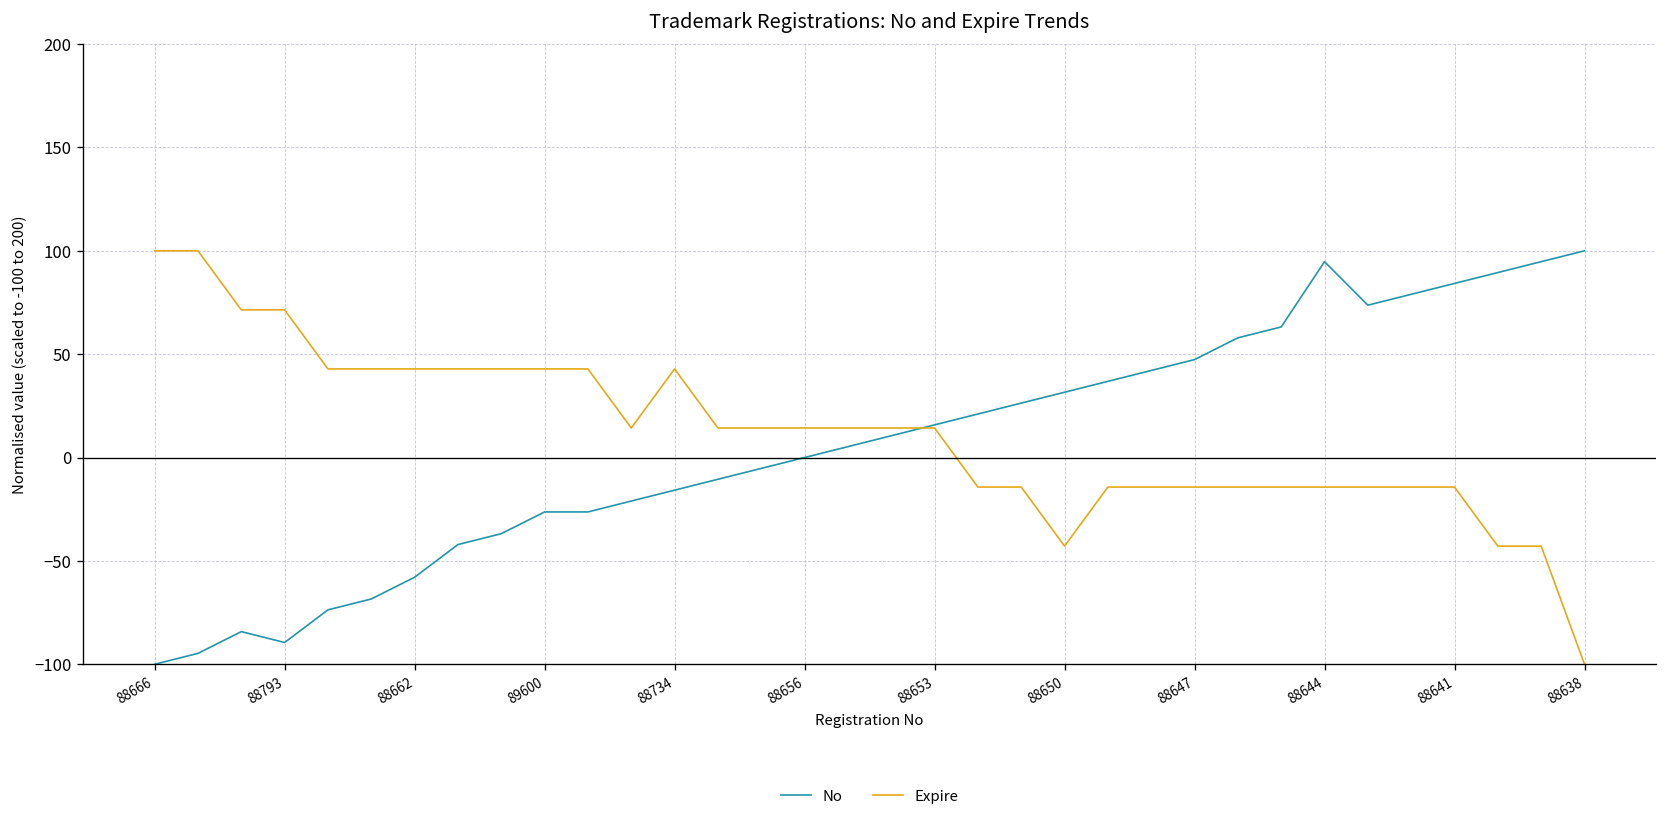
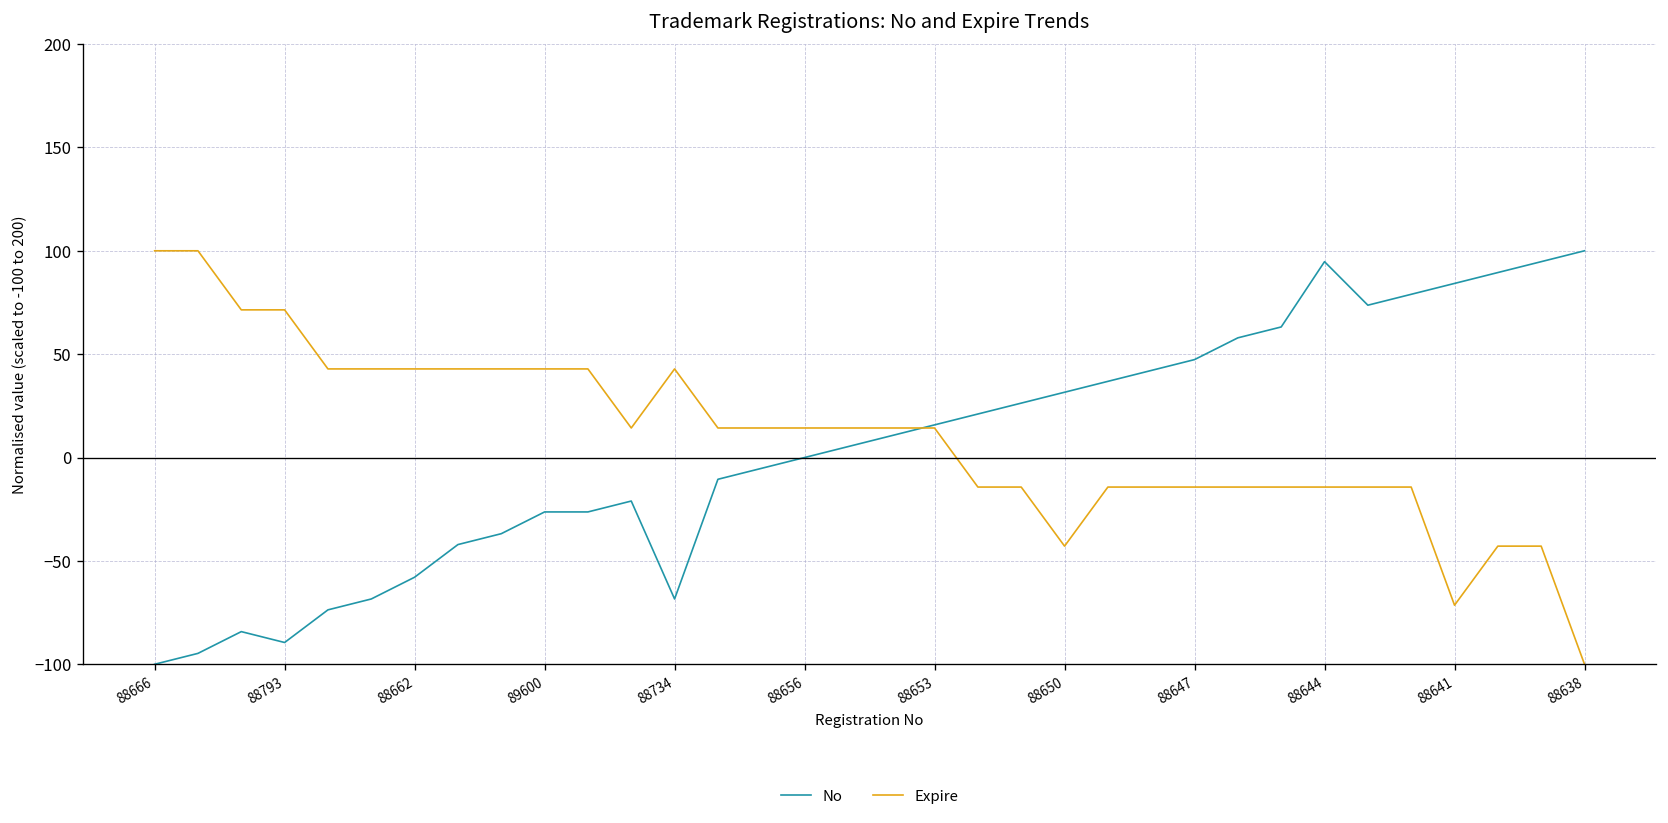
No, 88734: -16 -> -68
Expire, 88641: -14 -> -71
